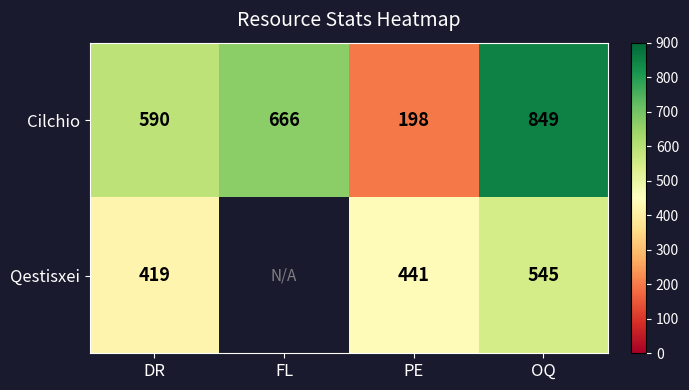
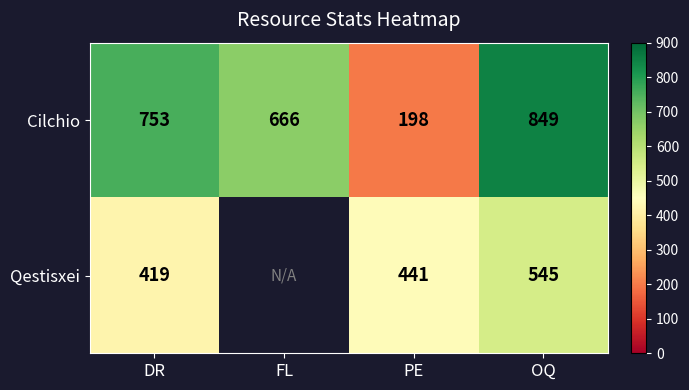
Cilchio, DR: 590 -> 753
